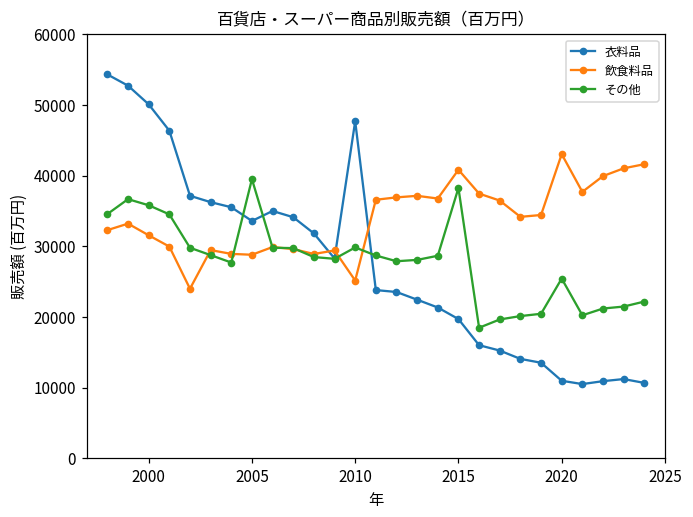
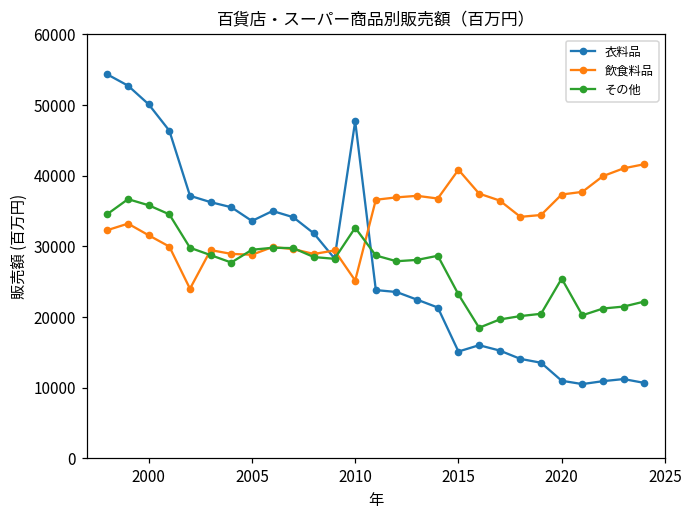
その他, 2005: 40000 -> 30000
その他, 2010: 30000 -> 33000
衣料品, 2015: 20000 -> 15000
その他, 2015: 38000 -> 23000
飲食料品, 2020: 43000 -> 37000
